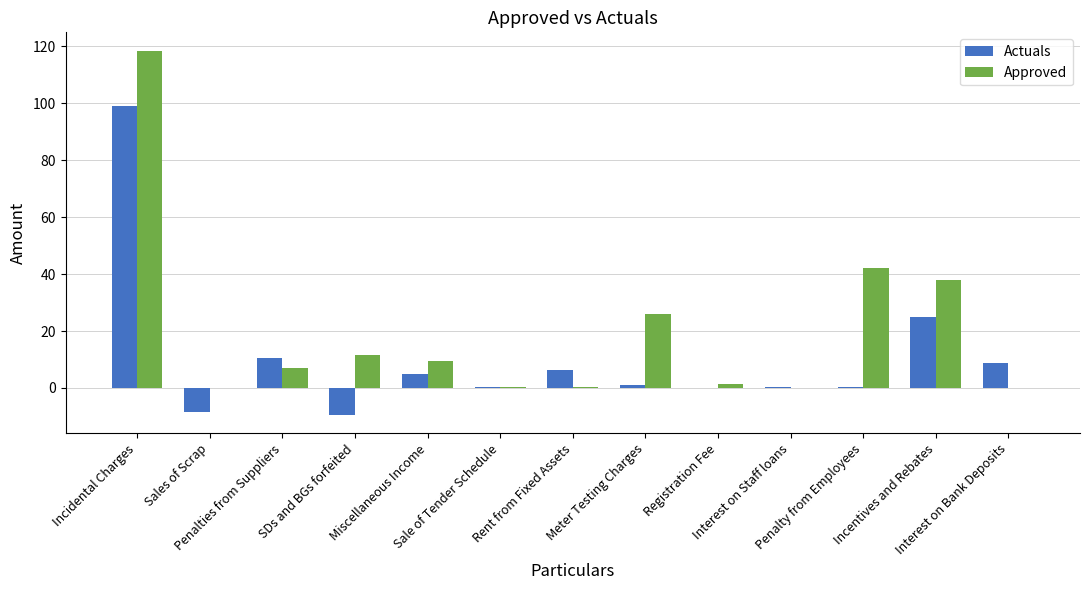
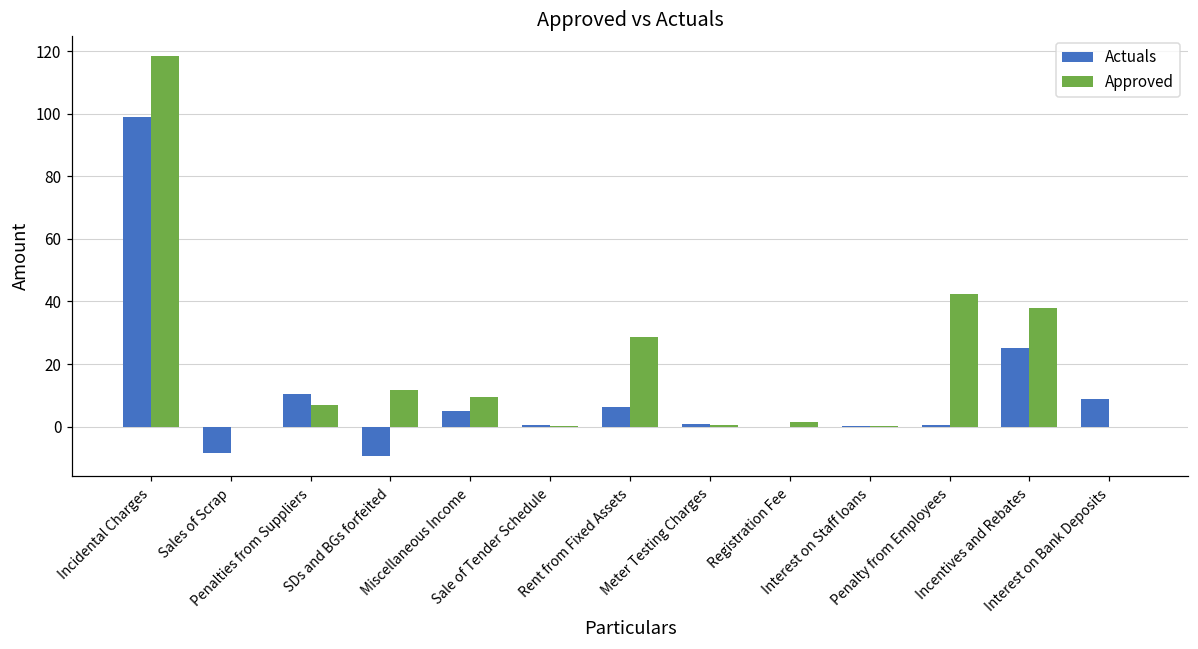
Approved, Rent from Fixed Assets: 0 -> 29
Approved, Meter Testing Charges: 26 -> 1
